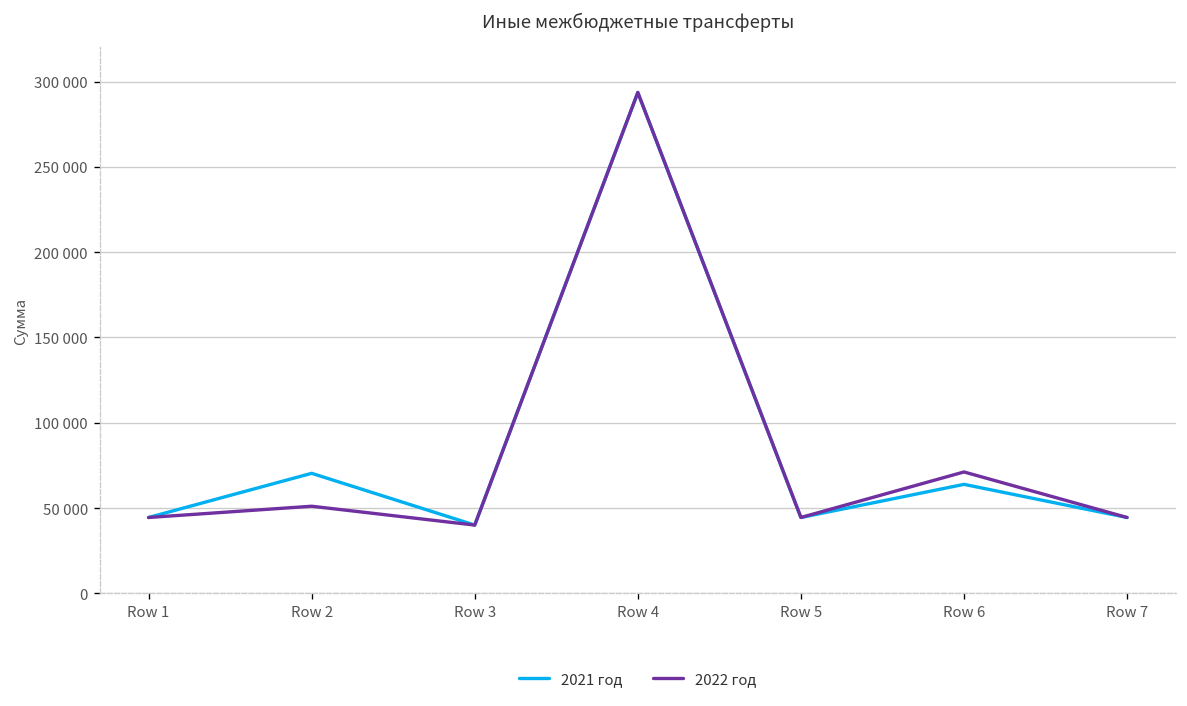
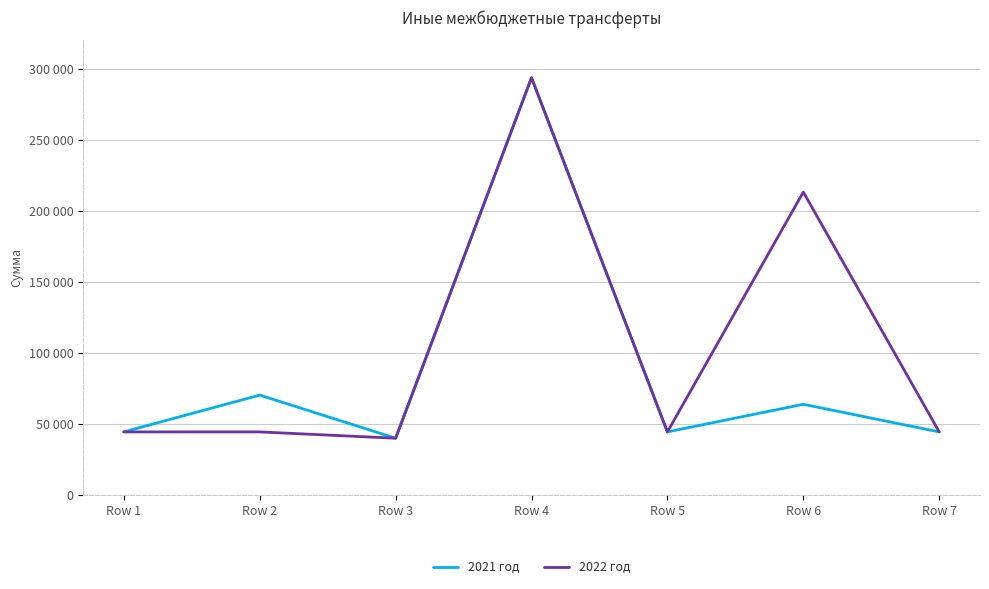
2022 год, Row 2: 51000 -> 44000
2022 год, Row 6: 71000 -> 213000
